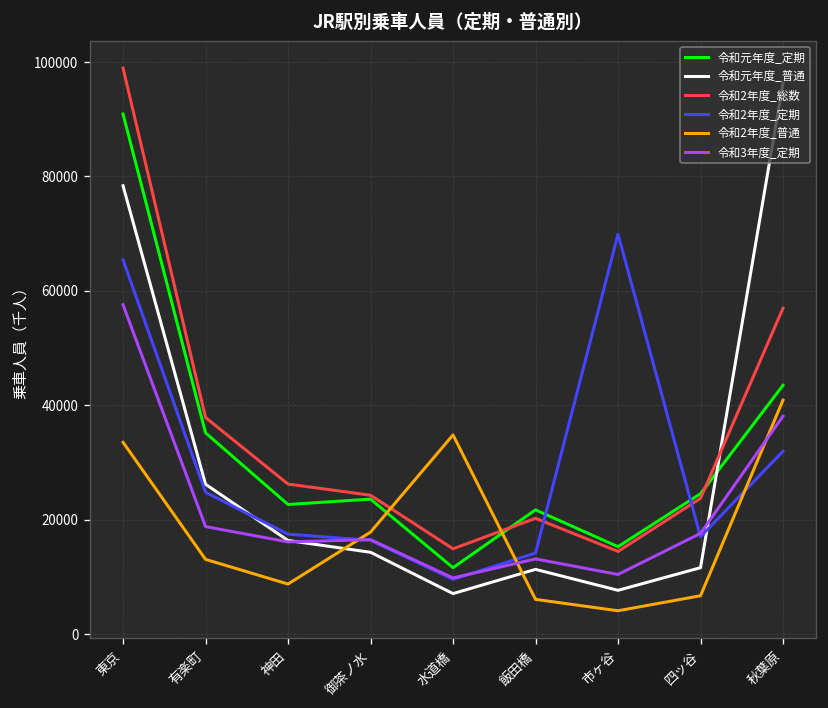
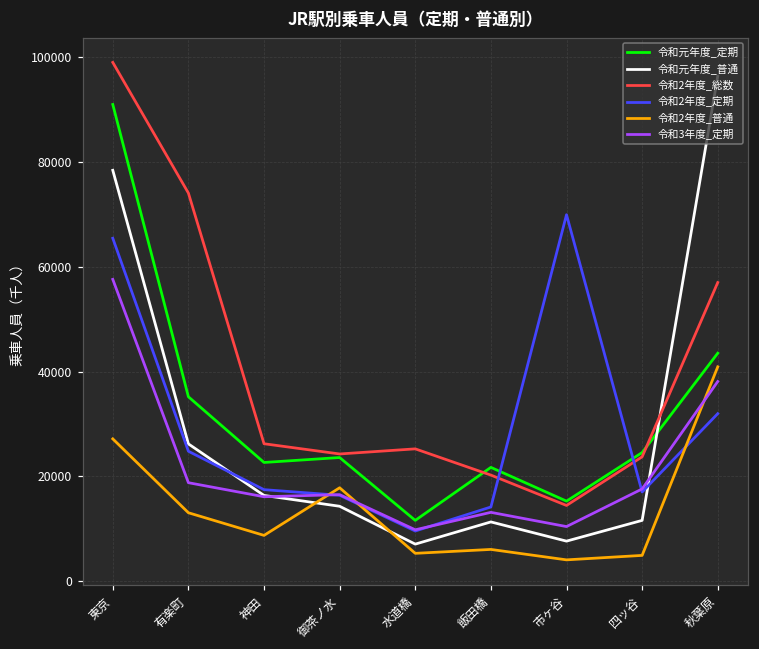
令和2年度_普通, 東京: 34000 -> 27000
令和2年度_総数, 有楽町: 38000 -> 74000
令和2年度_総数, 水道橋: 15000 -> 25000
令和2年度_普通, 水道橋: 35000 -> 5000
令和2年度_普通, 四ッ谷: 7000 -> 5000
